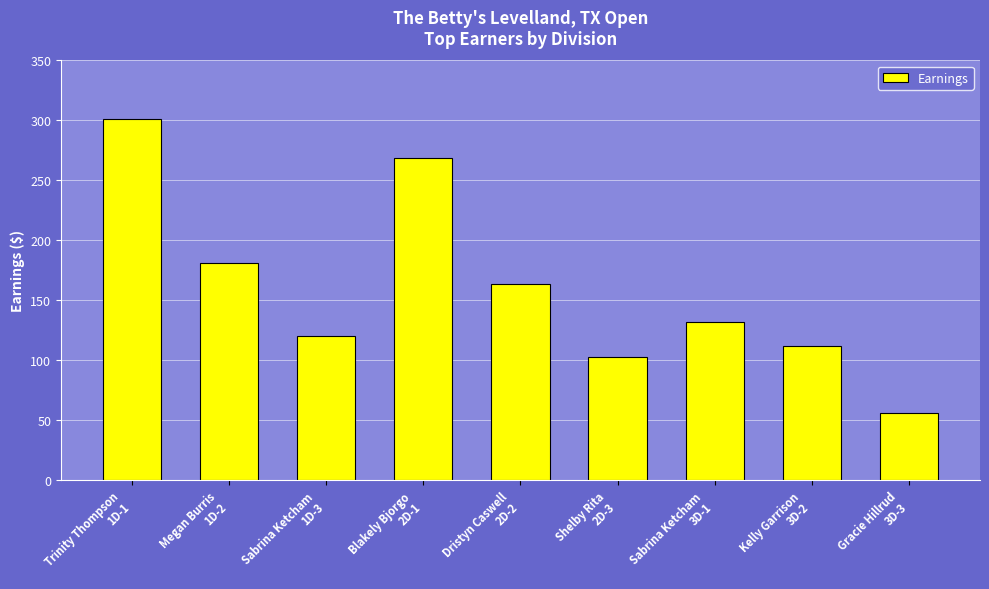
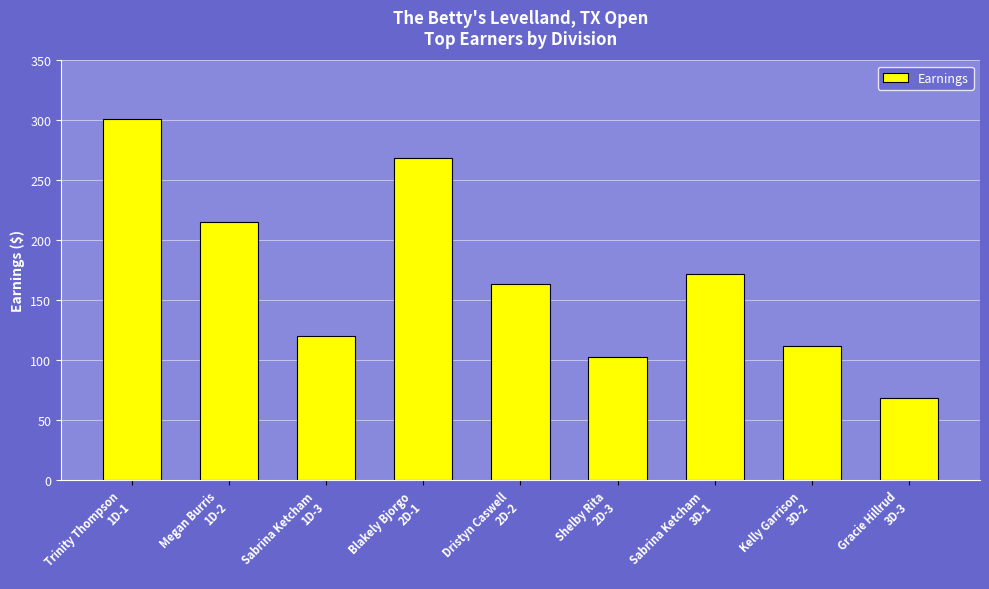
Megan Burris 1D-2: 181 -> 215
Sabrina Ketcham 3D-1: 132 -> 172
Gracie Hillrud 3D-3: 56 -> 69
